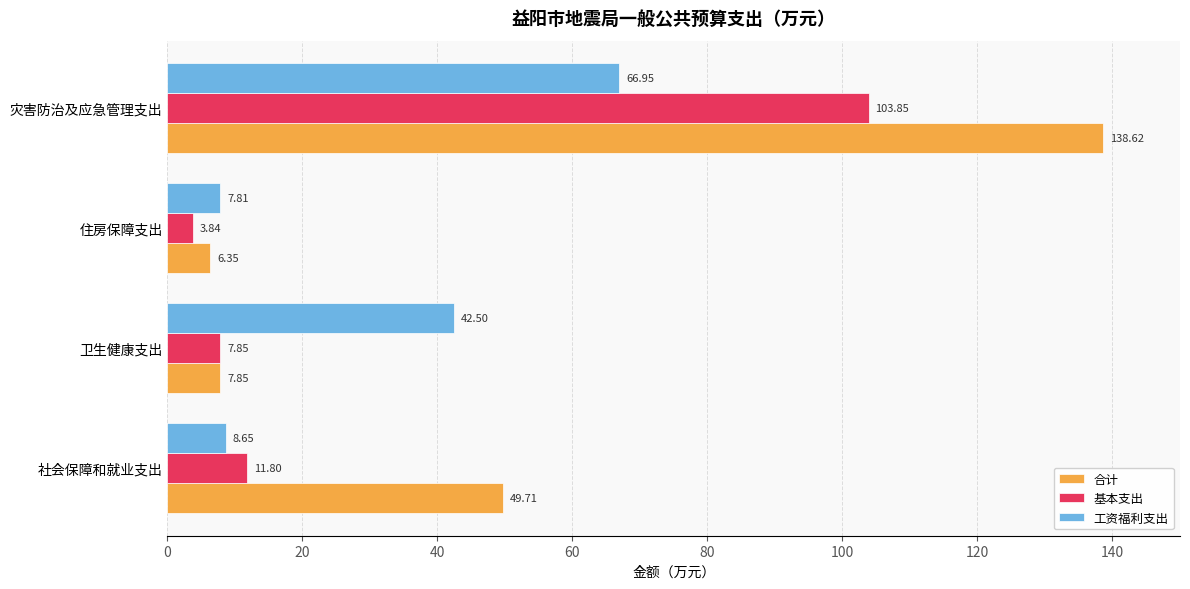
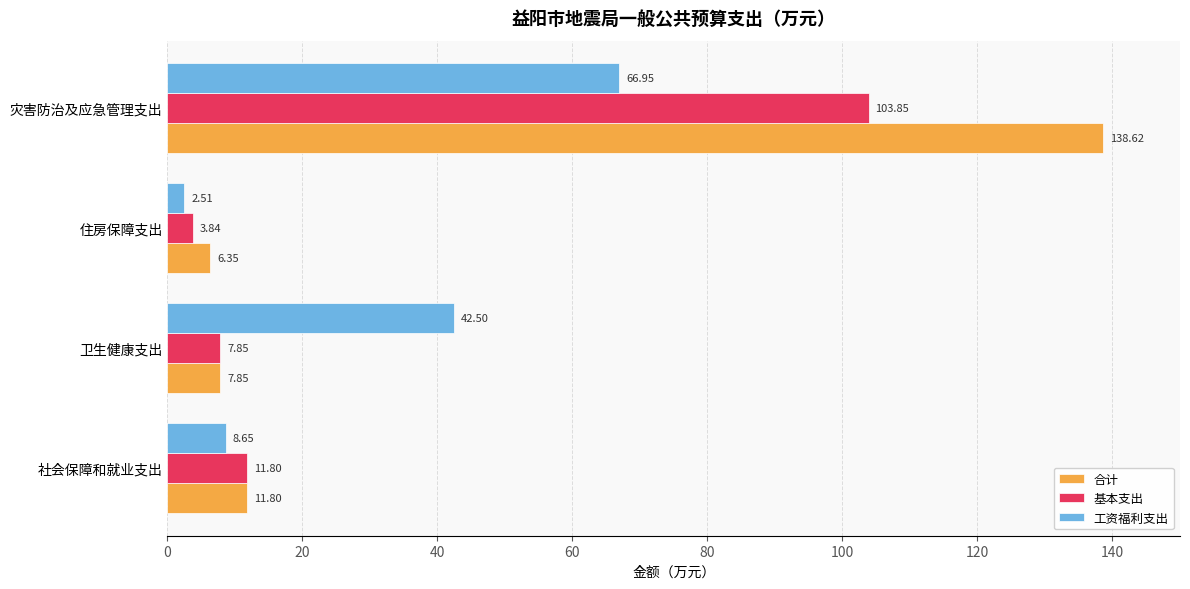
工资福利支出, 住房保障支出: 7.81 -> 2.51
合计, 社会保障和就业支出: 49.71 -> 11.80
